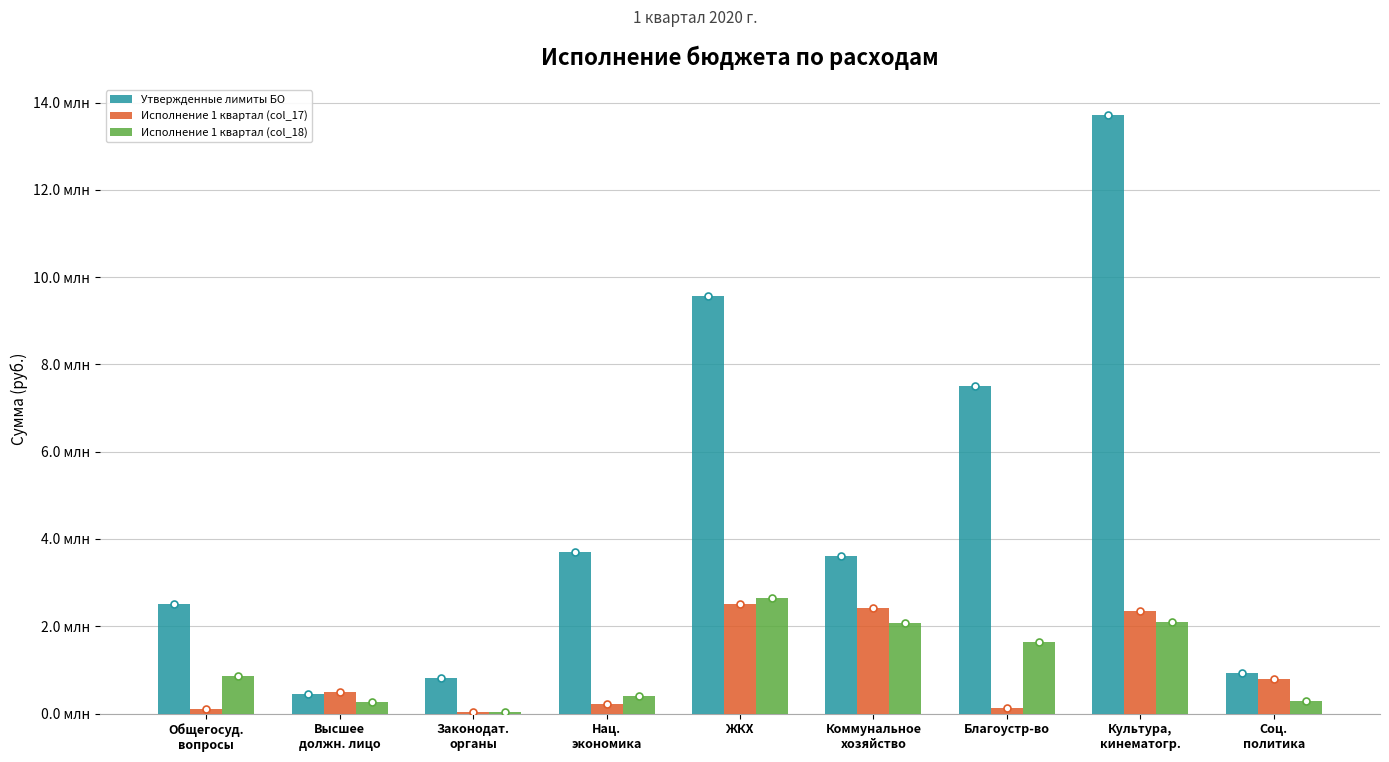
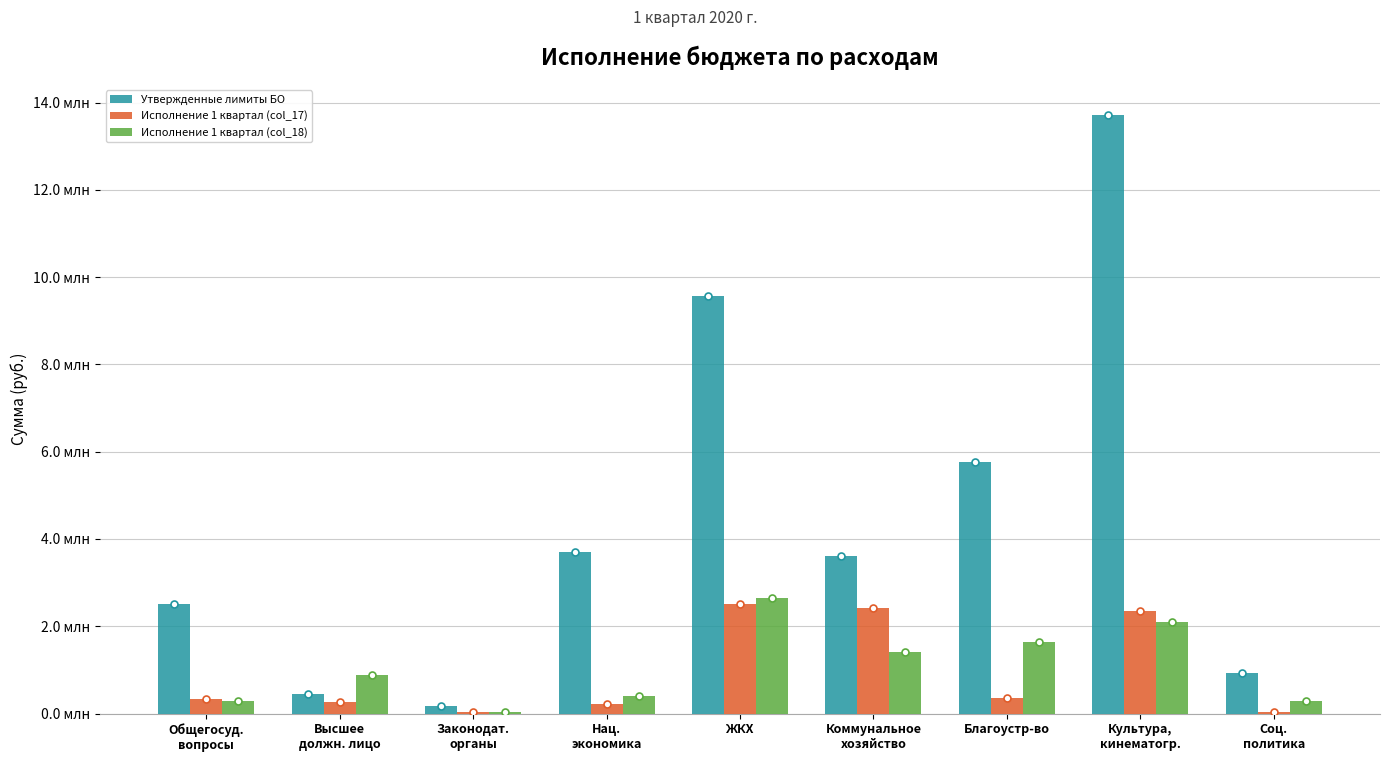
Исполнение 1 квартал (col_17), Общегосуд. вопросы: 0.1 млн -> 0.3 млн
Исполнение 1 квартал (col_18), Общегосуд. вопросы: 0.8 млн -> 0.3 млн
Исполнение 1 квартал (col_17), Высшее должн. лицо: 0.5 млн -> 0.3 млн
Исполнение 1 квартал (col_18), Высшее должн. лицо: 0.3 млн -> 0.9 млн
Утвержденные лимиты БО, Законодат. органы: 0.8 млн -> 0.2 млн
Исполнение 1 квартал (col_18), Коммунальное хозяйство: 2.1 млн -> 1.4 млн
Утвержденные лимиты БО, Благоустр-во: 7.5 млн -> 5.8 млн
Исполнение 1 квартал (col_17), Благоустр-во: 0.1 млн -> 0.4 млн
Исполнение 1 квартал (col_17), Соц. политика: 0.8 млн -> 0.0 млн
